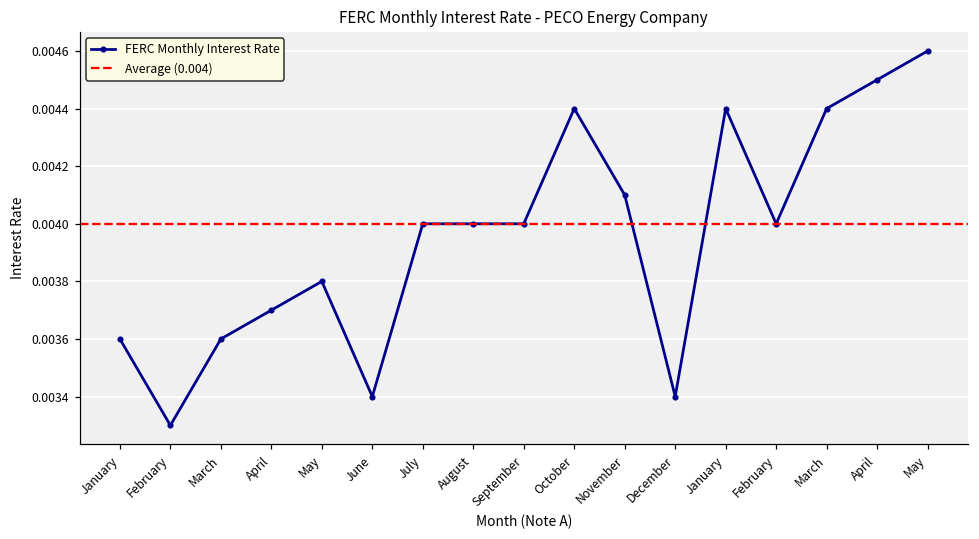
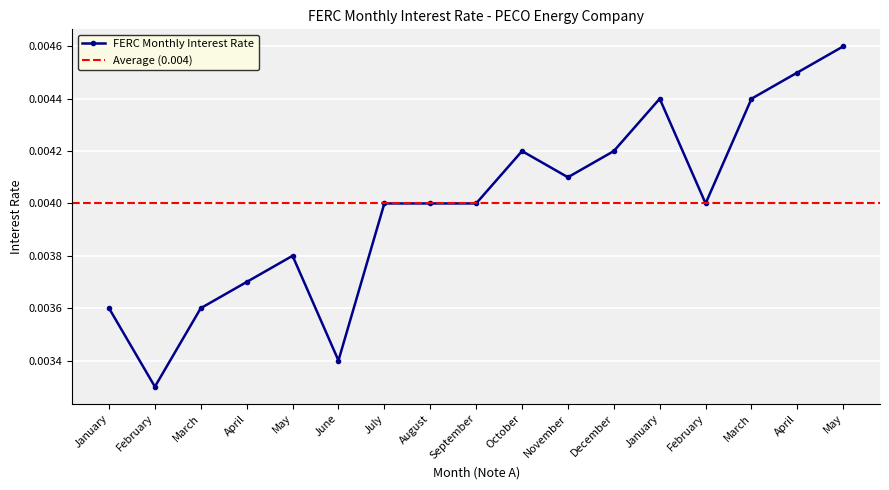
October: 0.0044 -> 0.0042
December: 0.0034 -> 0.0042
